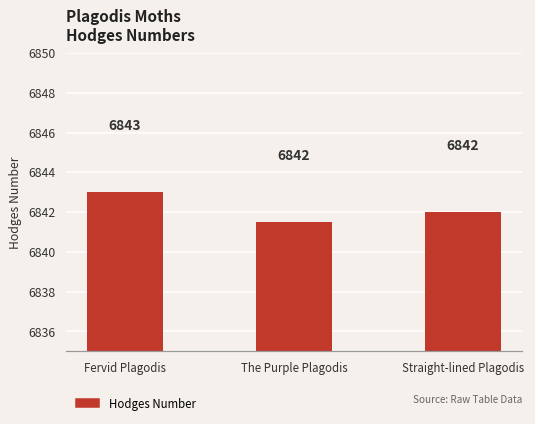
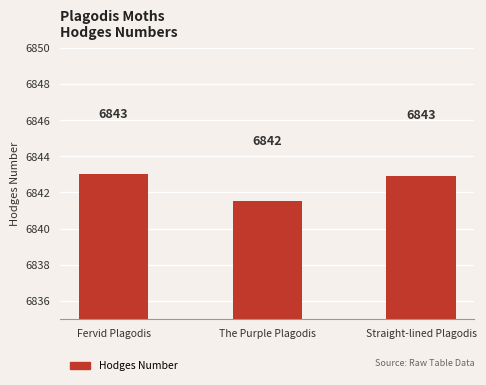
Straight-lined Plagodis: 6842 -> 6843
